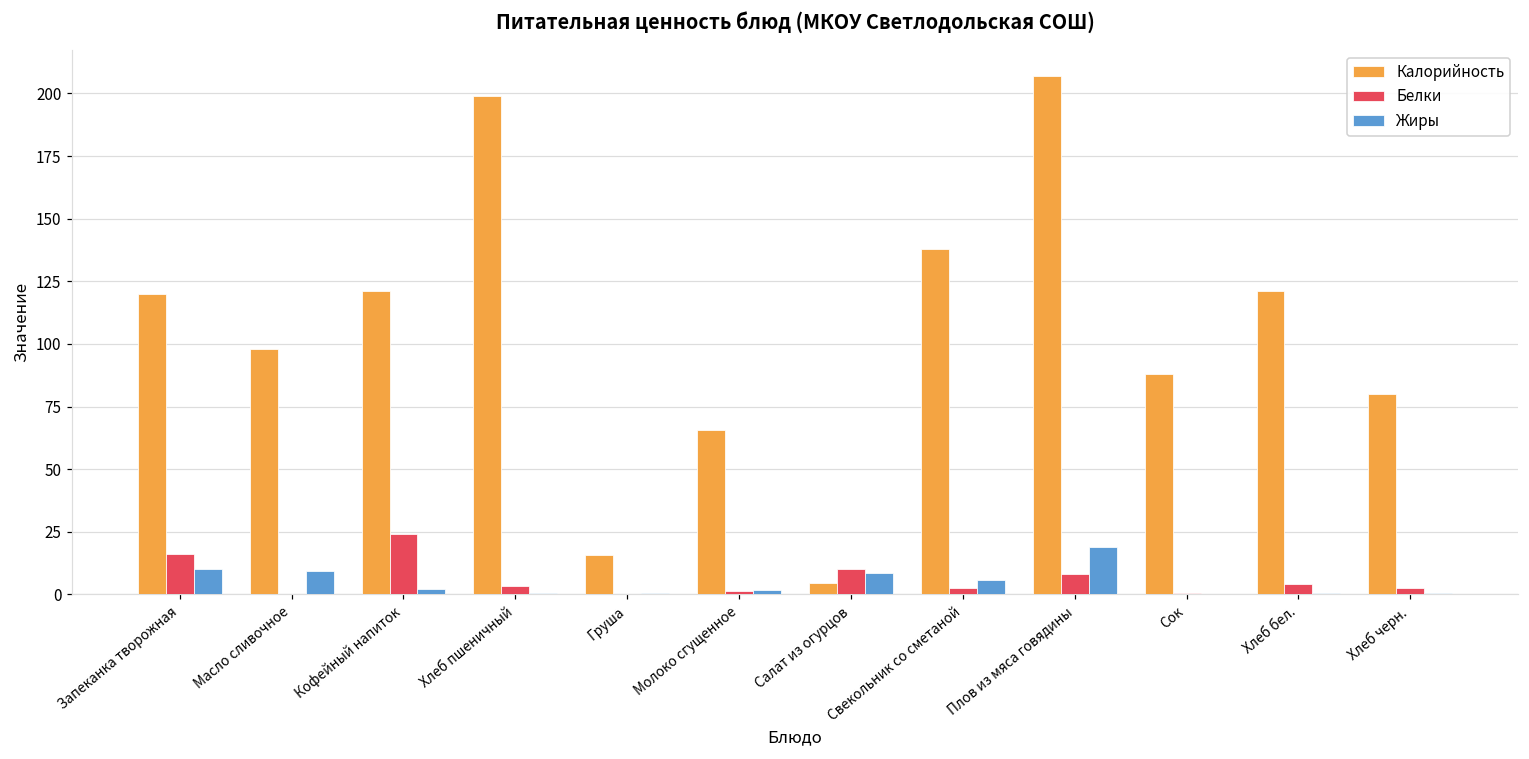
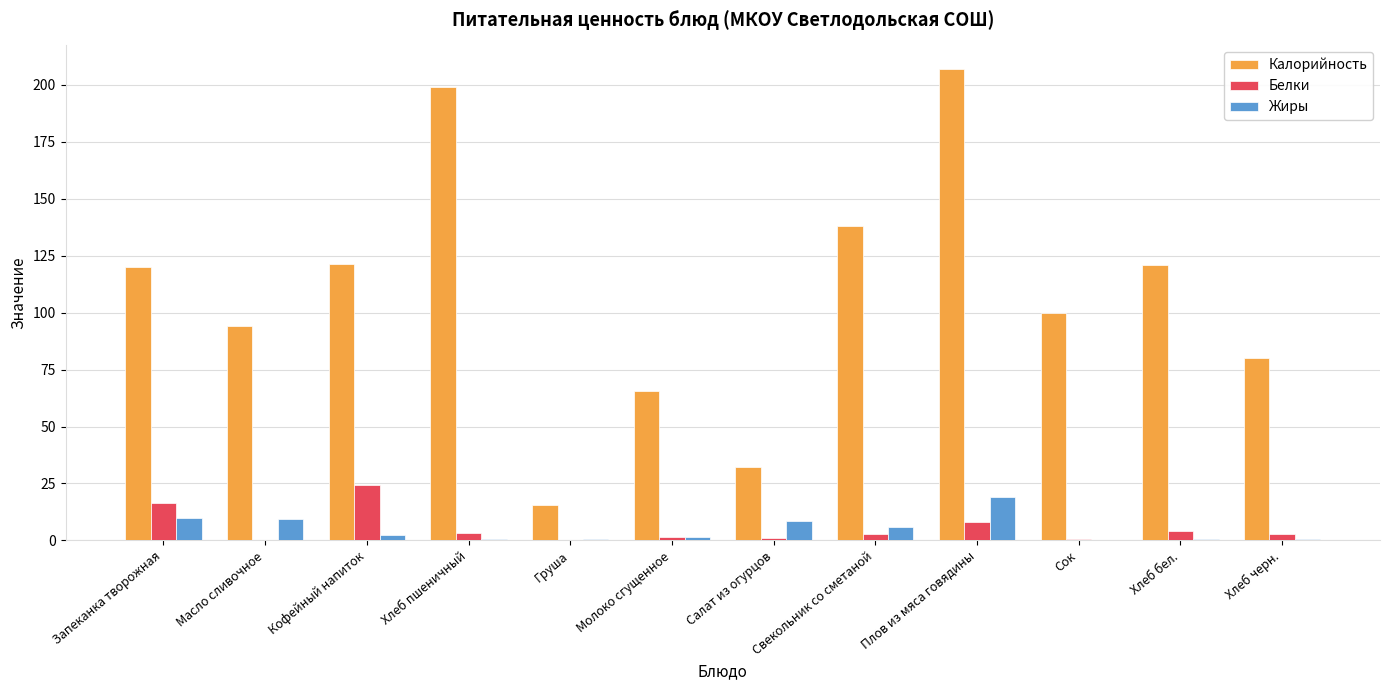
Калорийность, Масло сливочное: 98 -> 94
Калорийность, Салат из огурцов: 5 -> 32
Белки, Салат из огурцов: 10 -> 1
Калорийность, Сок: 88 -> 100
